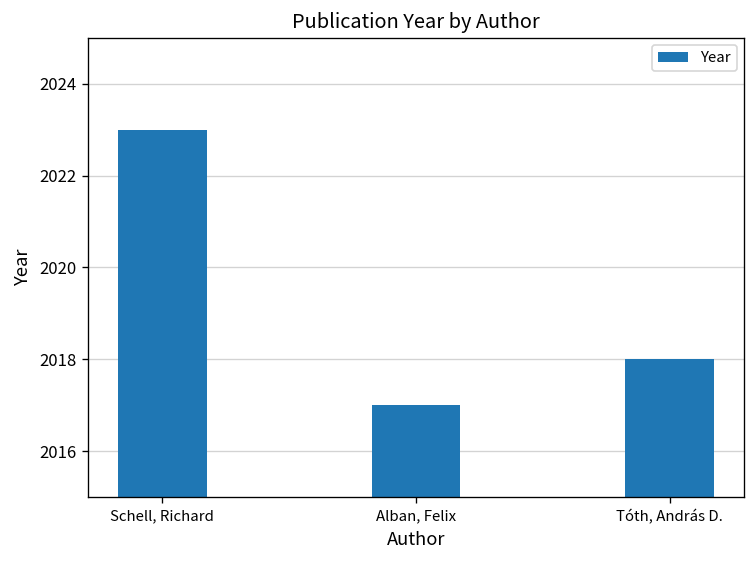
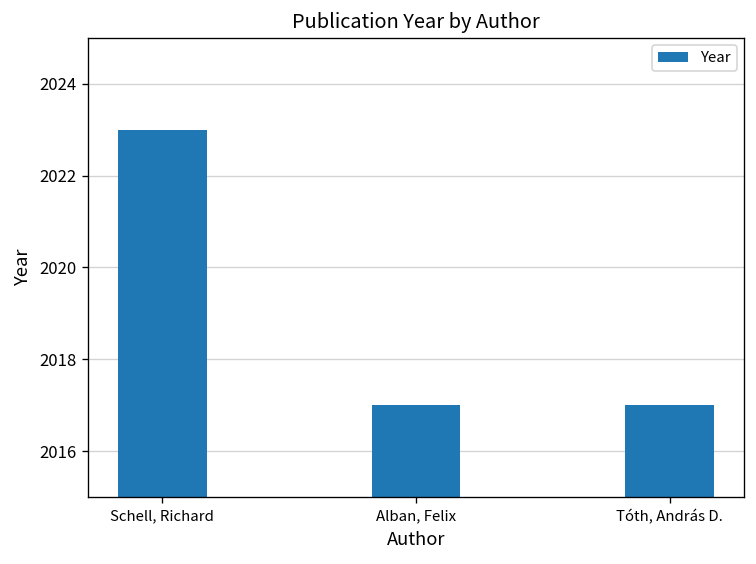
Tóth, András D.: 2018 -> 2017
